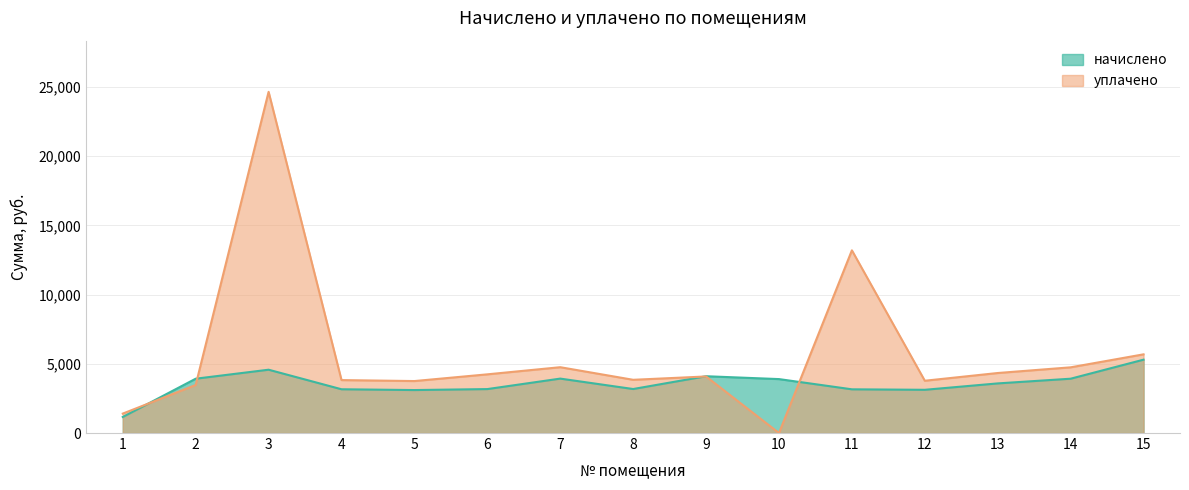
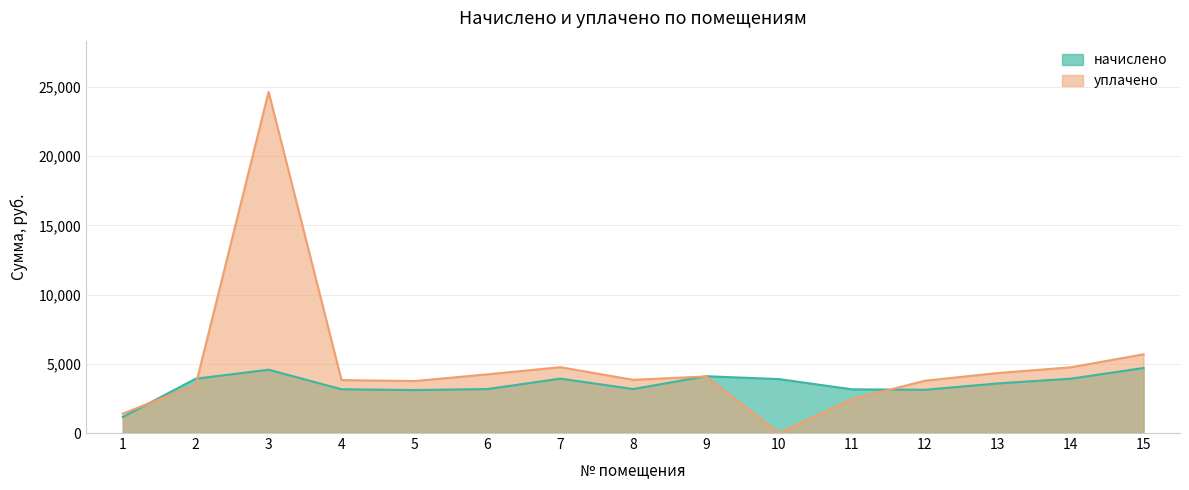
уплачено, 11: 13,200 -> 2,400
начислено, 15: 5,300 -> 4,700
